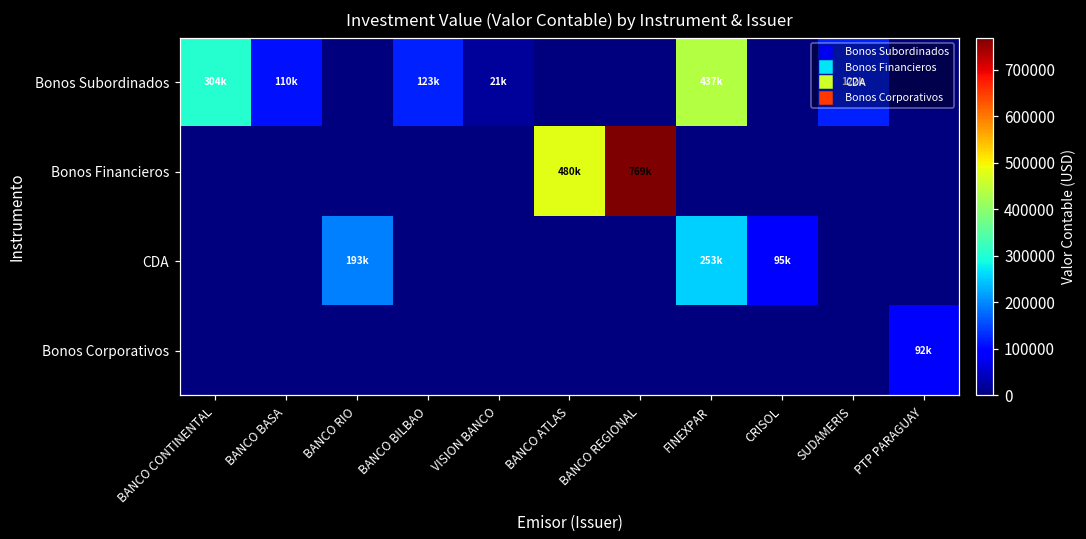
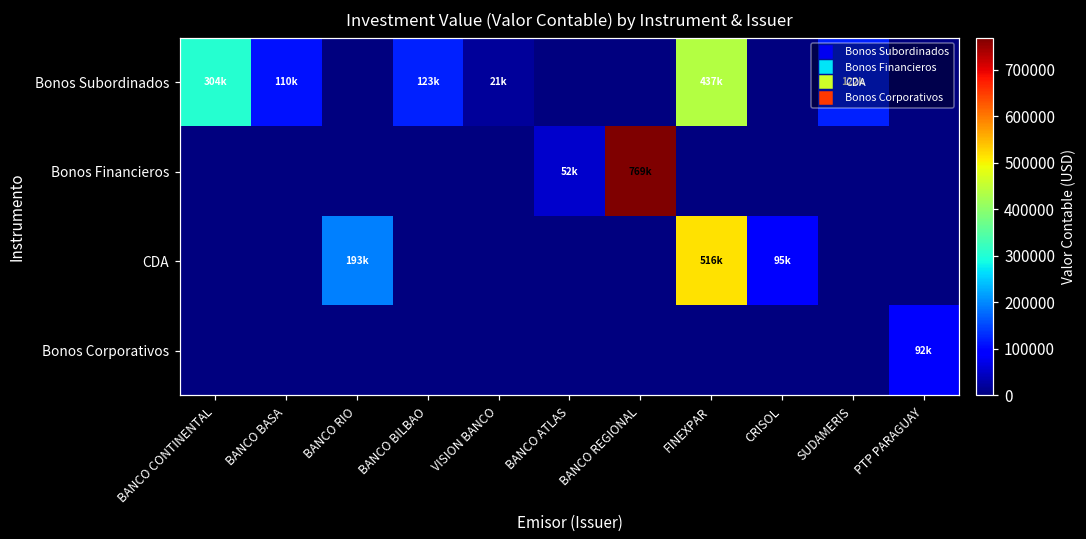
Bonos Financieros, BANCO ATLAS: 480k -> 52k
CDA, FINEXPAR: 253k -> 516k
